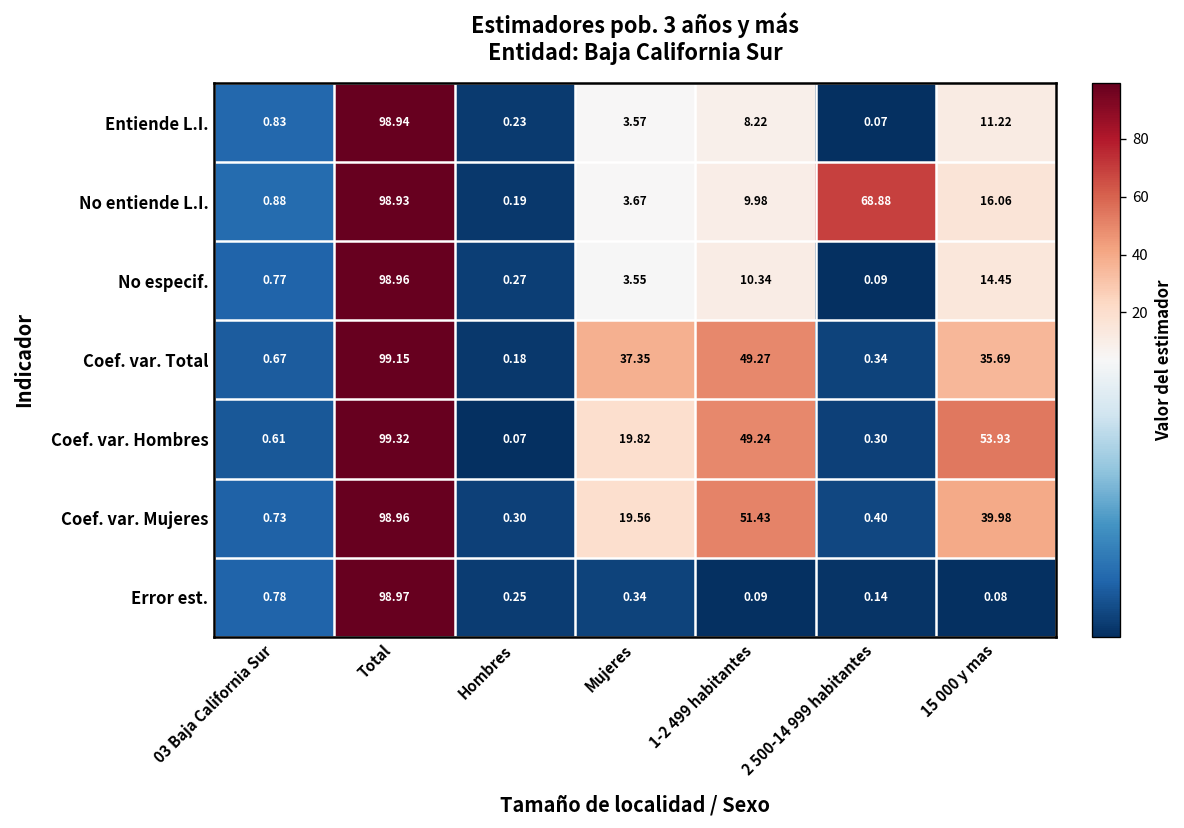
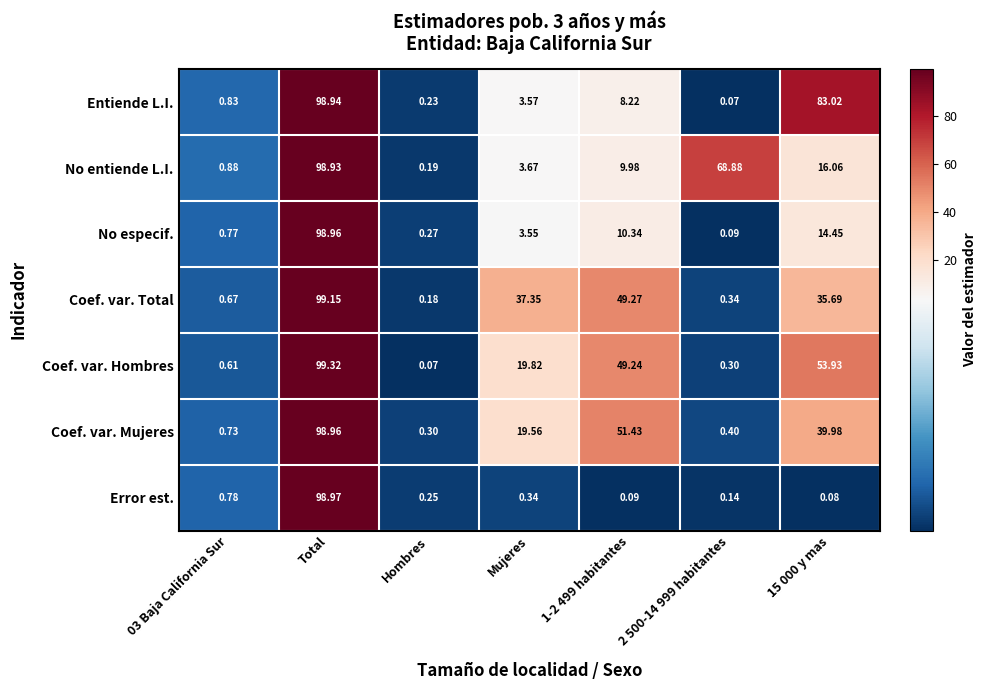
Entiende L.I., 15 000 y mas: 11.22 -> 83.02
